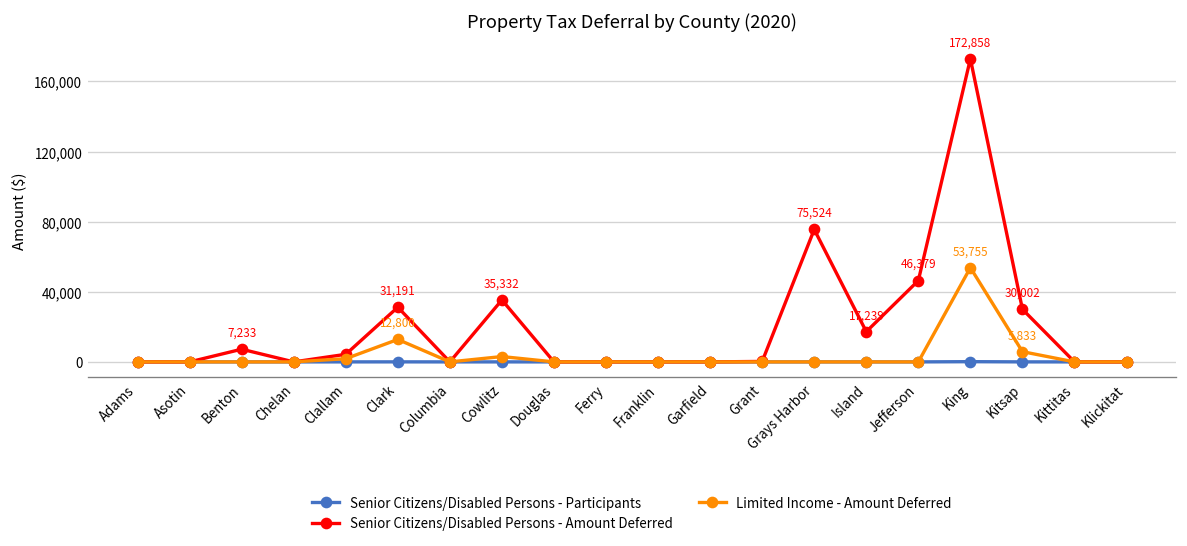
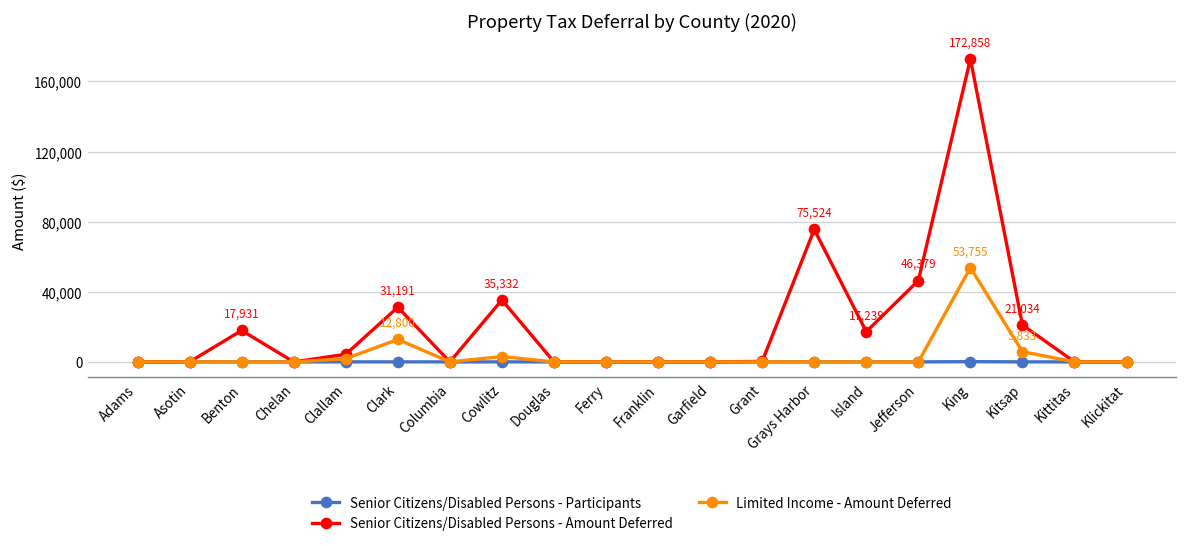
Senior Citizens/Disabled Persons - Amount Deferred, Benton: 7,233 -> 17,931
Senior Citizens/Disabled Persons - Amount Deferred, Kitsap: 30,002 -> 21,034
